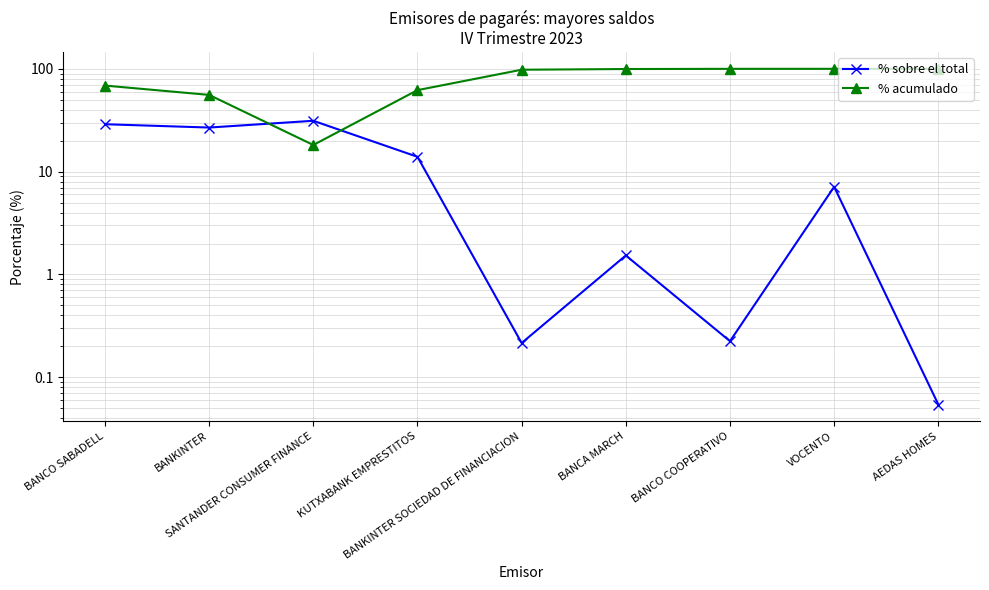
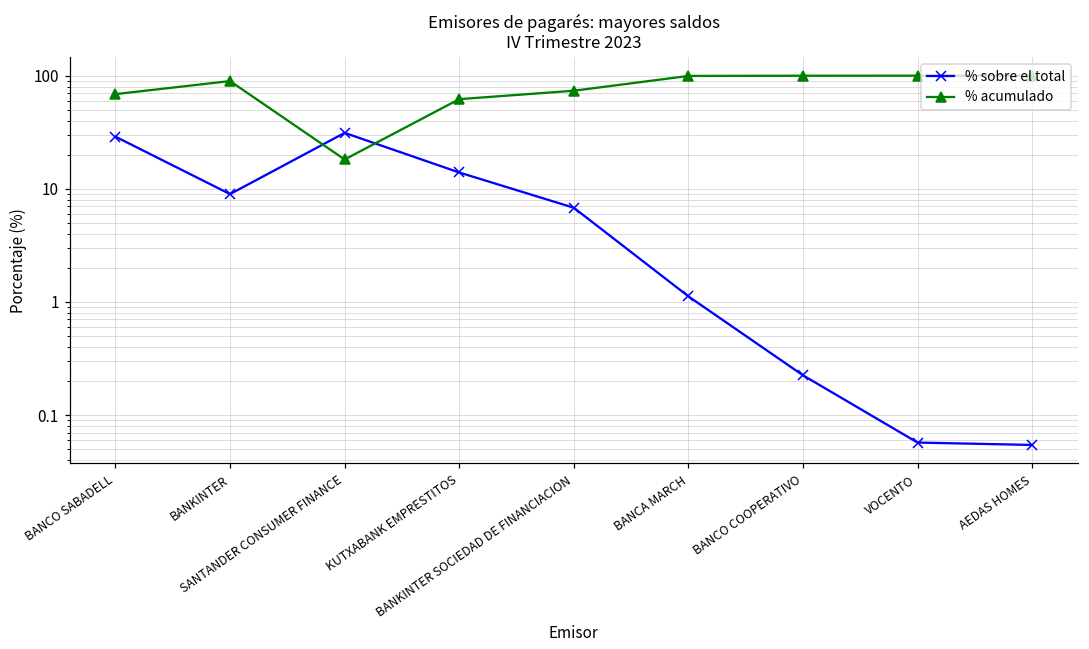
% sobre el total, BANKINTER: 27 -> 9
% acumulado, BANKINTER: 60 -> 90
% sobre el total, BANKINTER SOCIEDAD DE FINANCIACION: 0.22 -> 7
% acumulado, BANKINTER SOCIEDAD DE FINANCIACION: 100 -> 70
% sobre el total, BANCA MARCH: 1.5 -> 1.1
% sobre el total, VOCENTO: 7 -> 0.06
